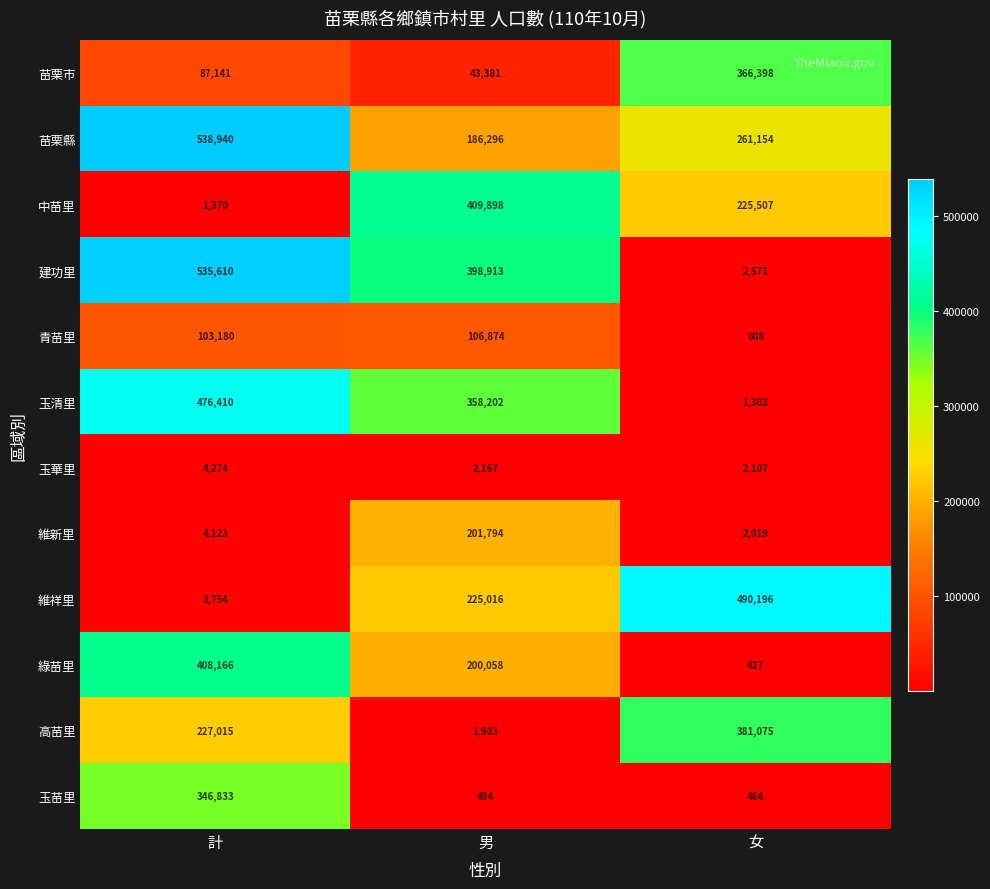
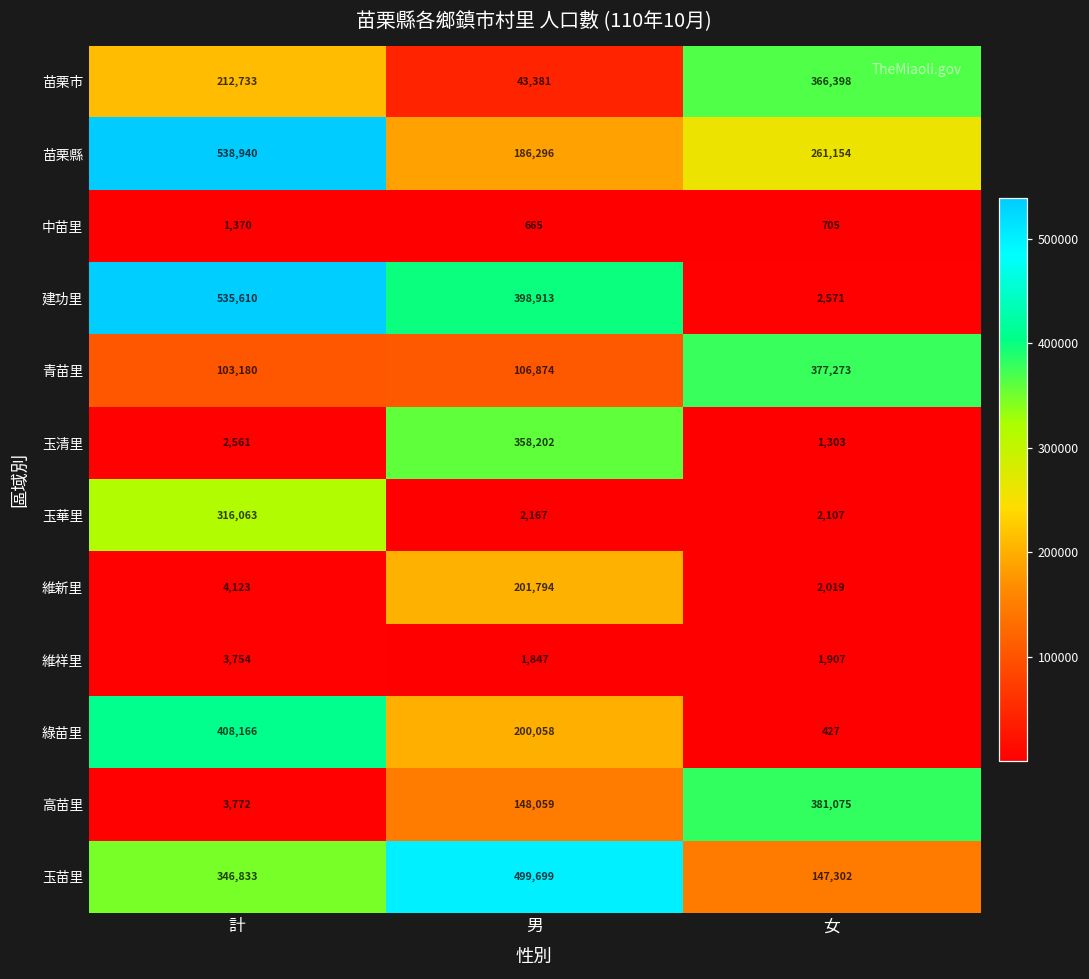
苗栗市, 計: 87,141 -> 212,733
中苗里, 男: 409,898 -> 665
中苗里, 女: 225,507 -> 705
青苗里, 女: 608 -> 377,273
玉清里, 計: 476,410 -> 2,561
玉華里, 計: 4,274 -> 316,063
維祥里, 男: 225,016 -> 1,847
維祥里, 女: 490,196 -> 1,907
高苗里, 計: 227,015 -> 3,772
高苗里, 男: 1,903 -> 148,059
玉苗里, 男: 494 -> 499,699
玉苗里, 女: 484 -> 147,302
